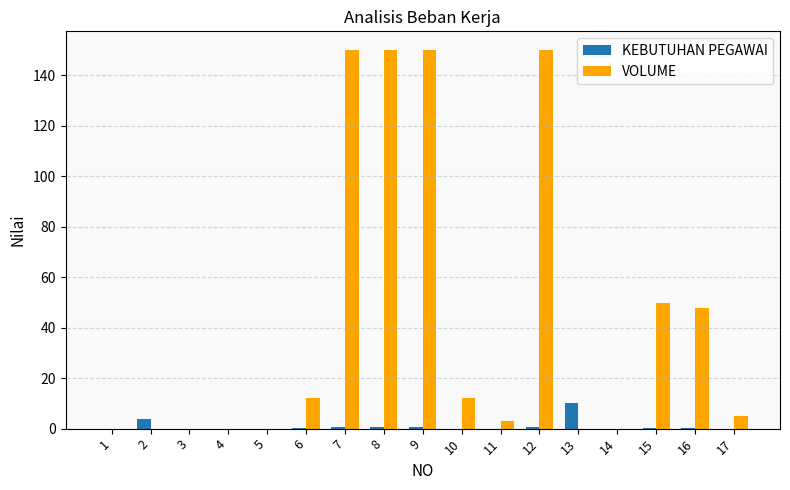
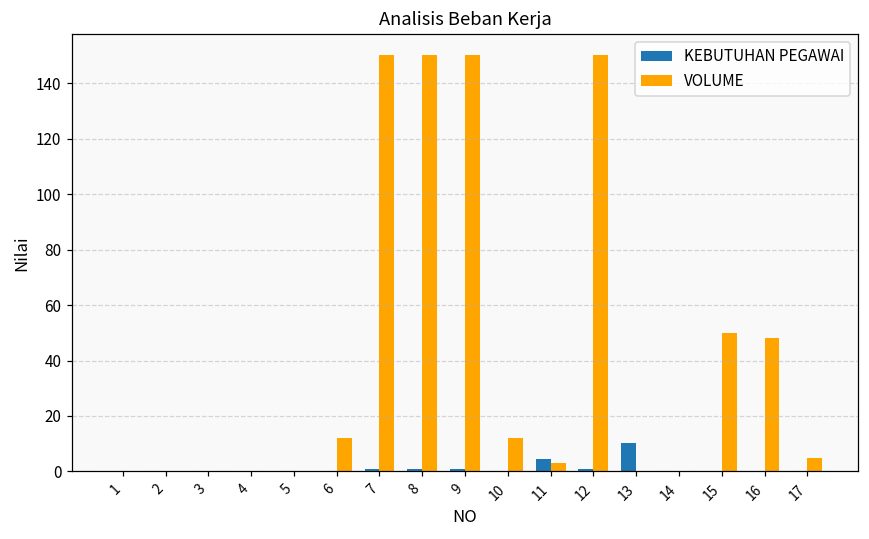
KEBUTUHAN PEGAWAI, 2: 4 -> 0
KEBUTUHAN PEGAWAI, 11: 0 -> 5
